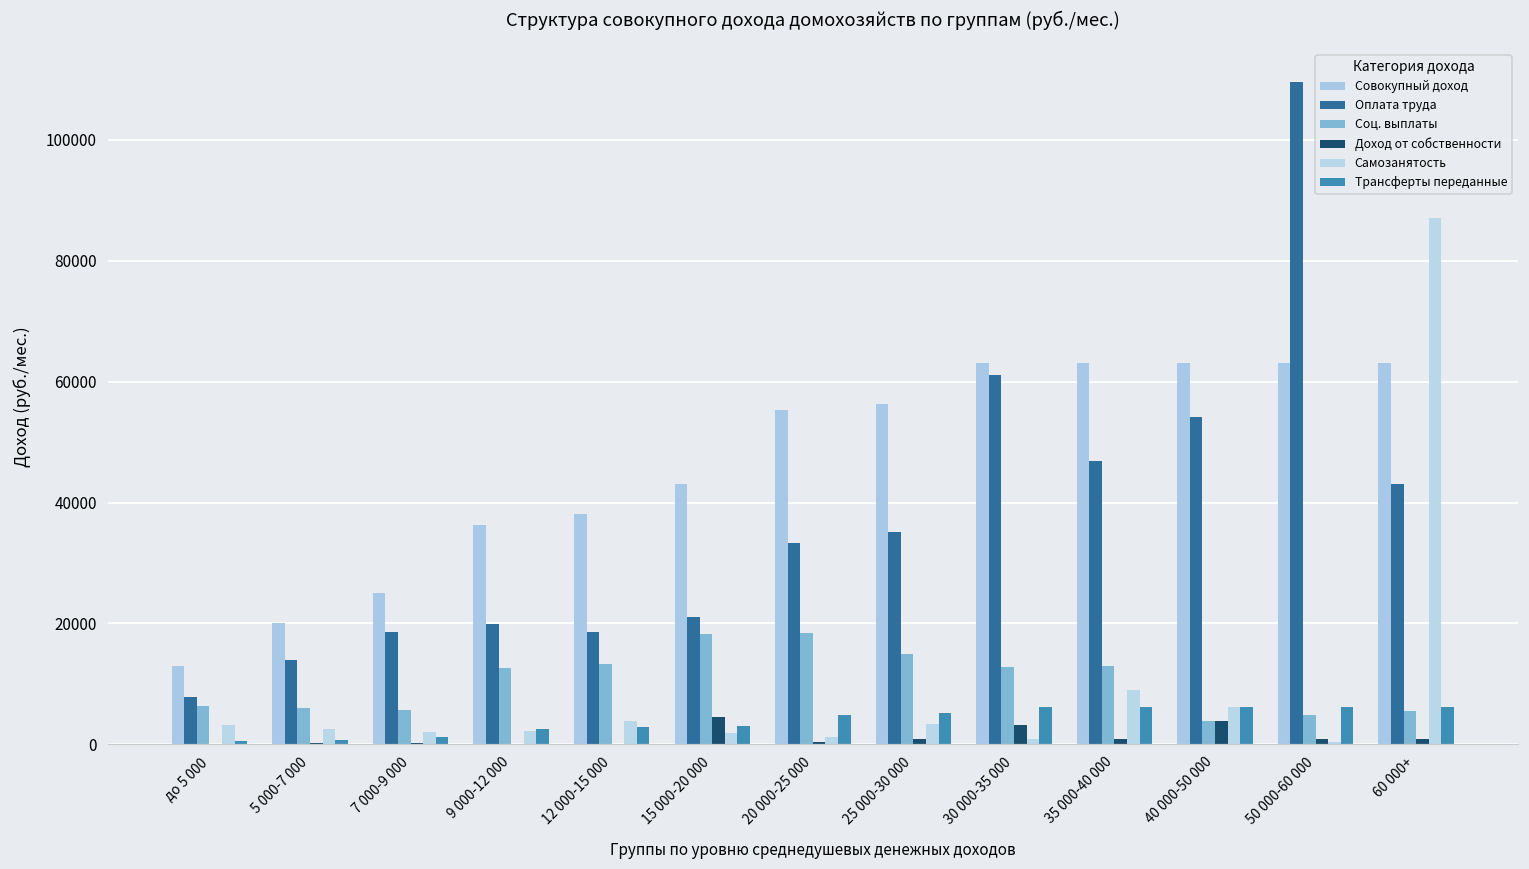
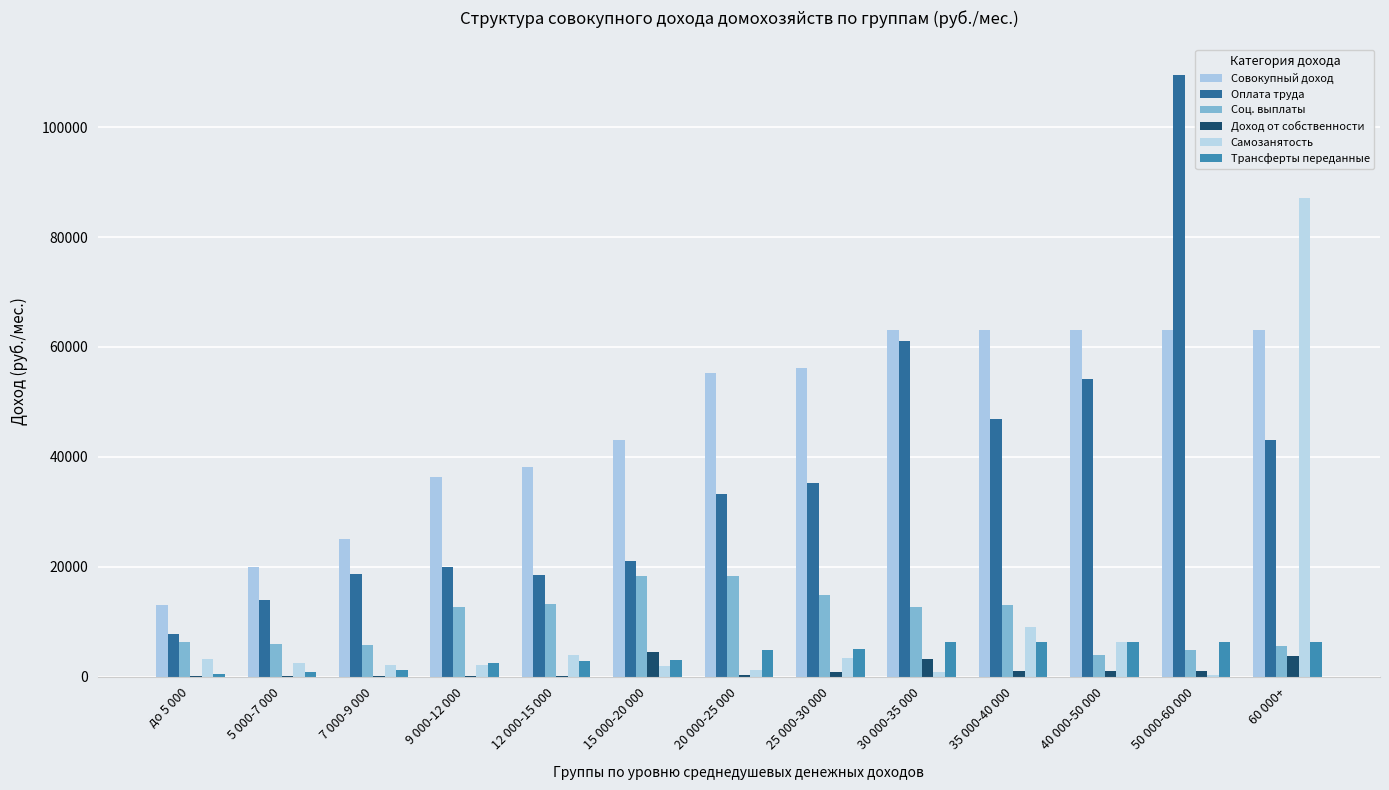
Доход от собственности, 40 000-50 000: 4000 -> 1000
Доход от собственности, 60 000+: 1000 -> 4000
